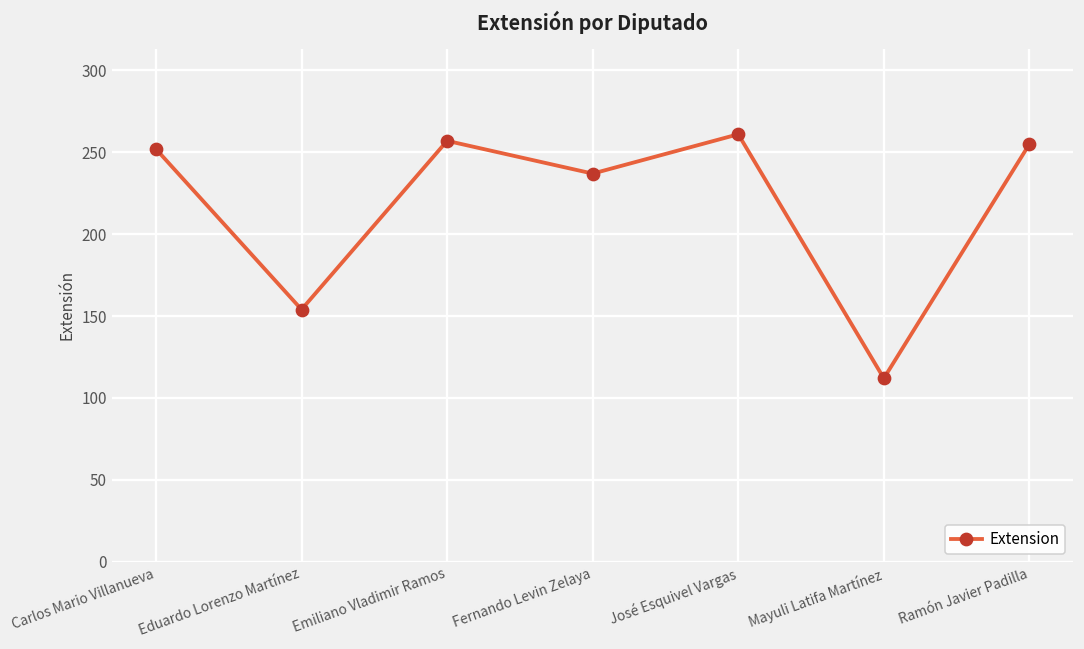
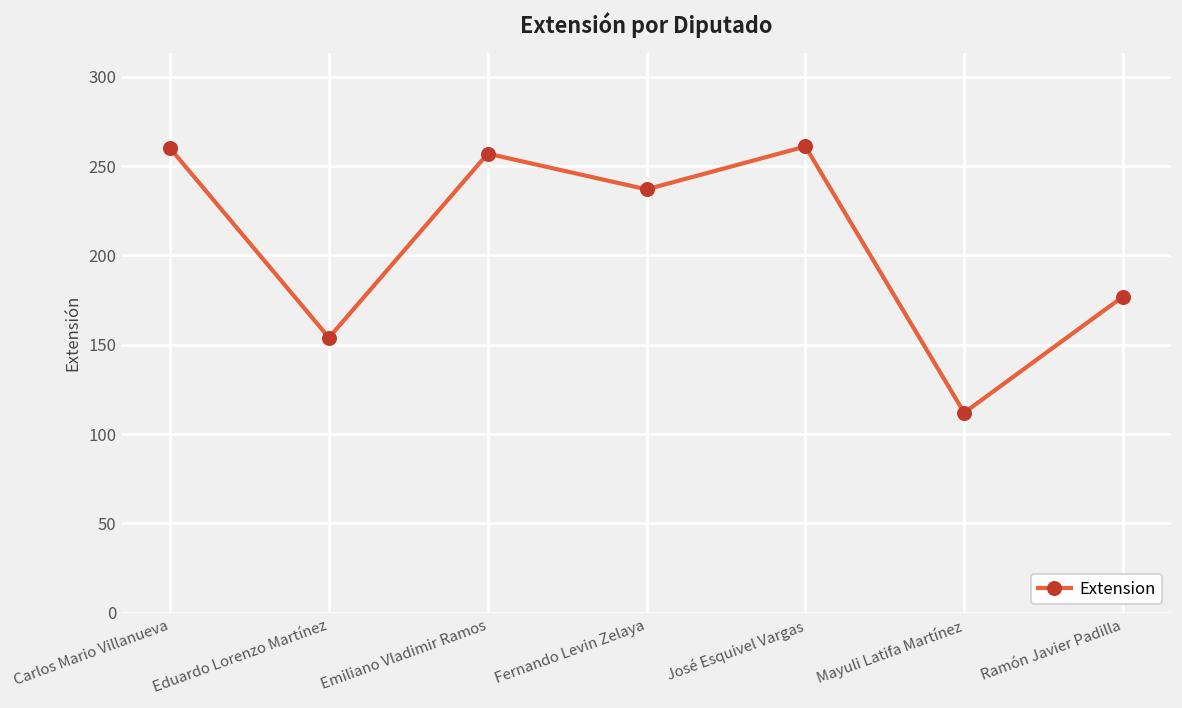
Carlos Mario Villanueva: 252 -> 260
Ramón Javier Padilla: 255 -> 177
